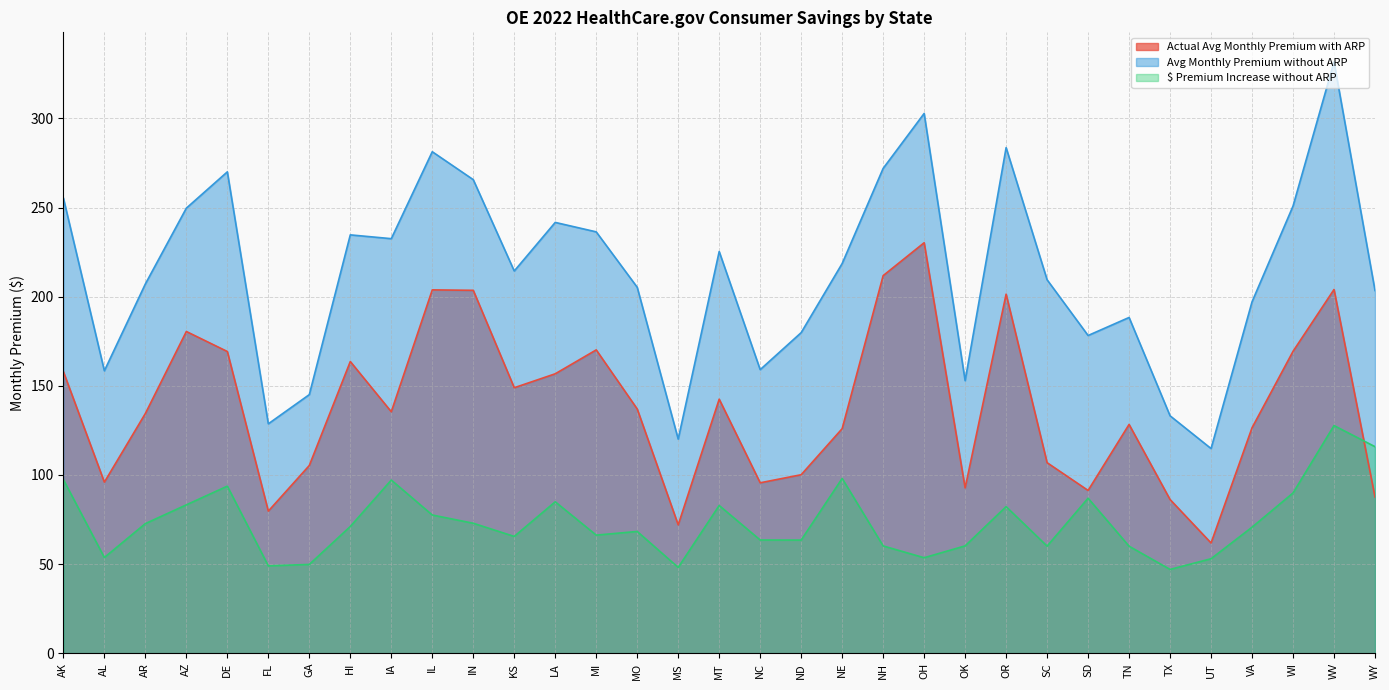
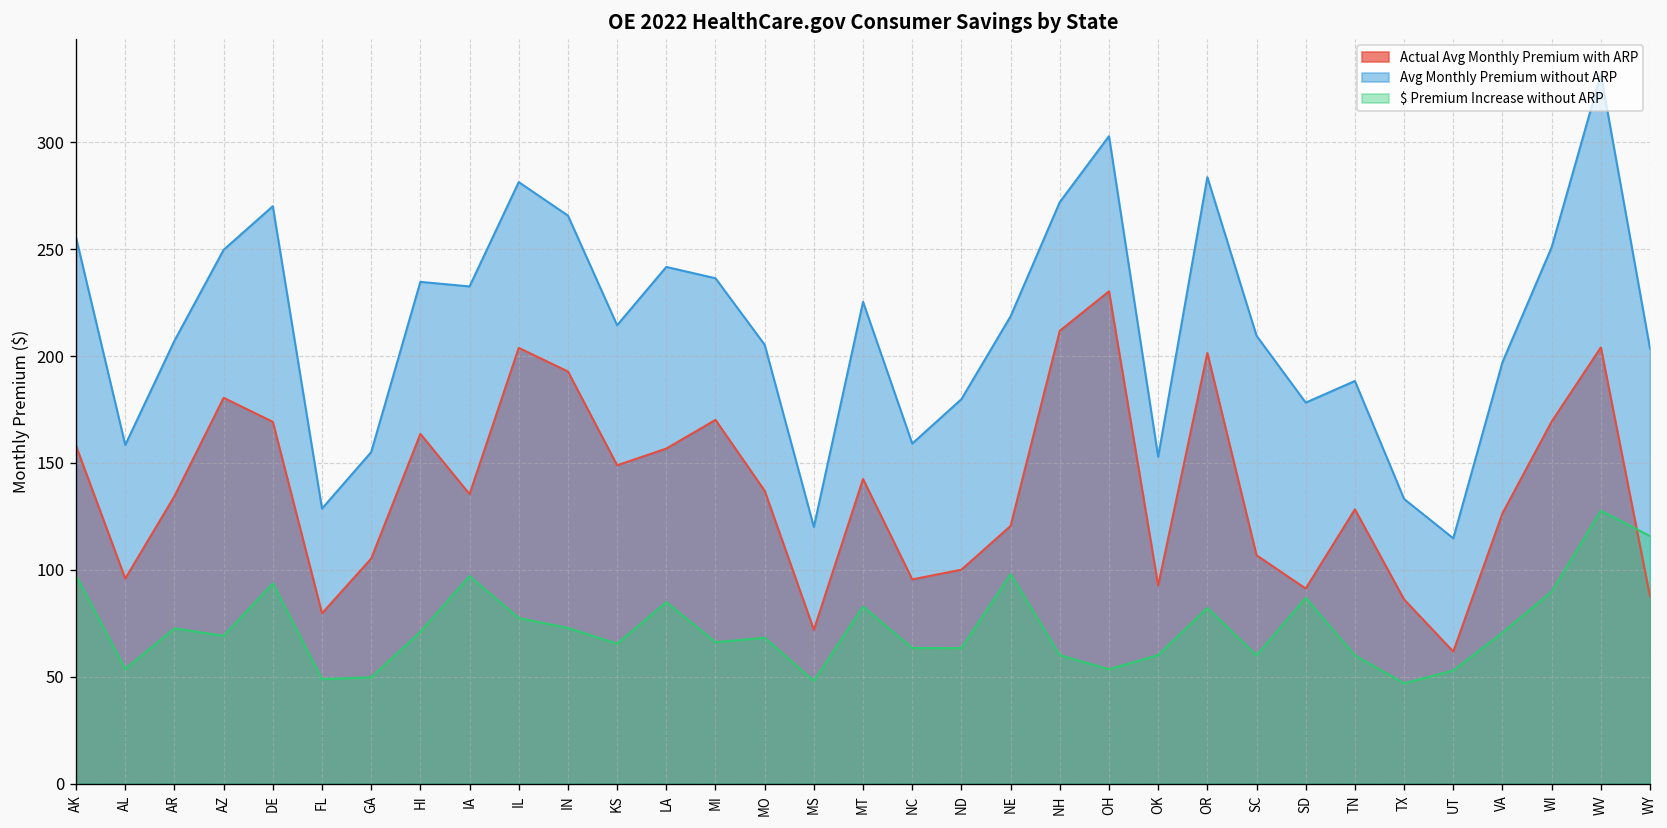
$ Premium Increase without ARP, AZ: 83 -> 69
Avg Monthly Premium without ARP, GA: 145 -> 155
Actual Avg Monthly Premium with ARP, IN: 204 -> 193
Actual Avg Monthly Premium with ARP, NE: 126 -> 121
